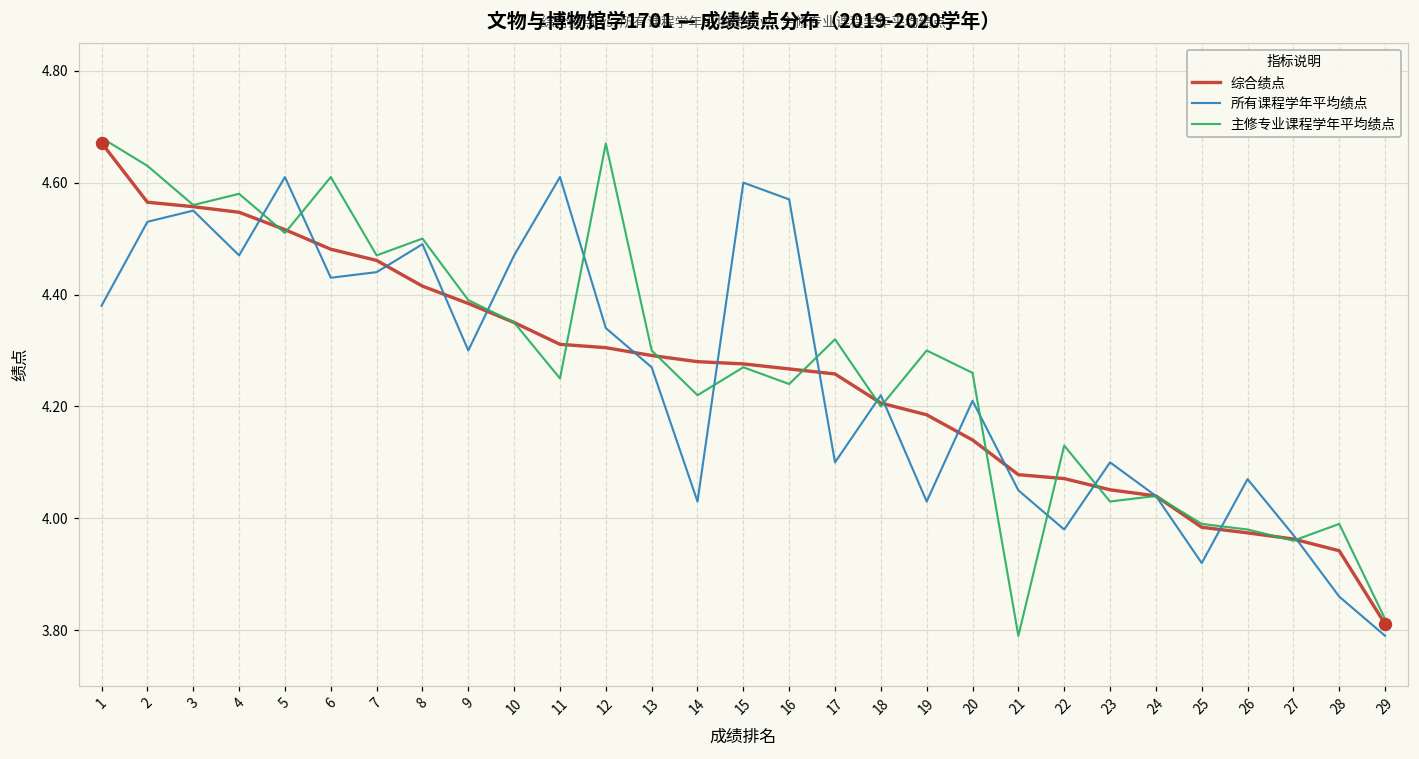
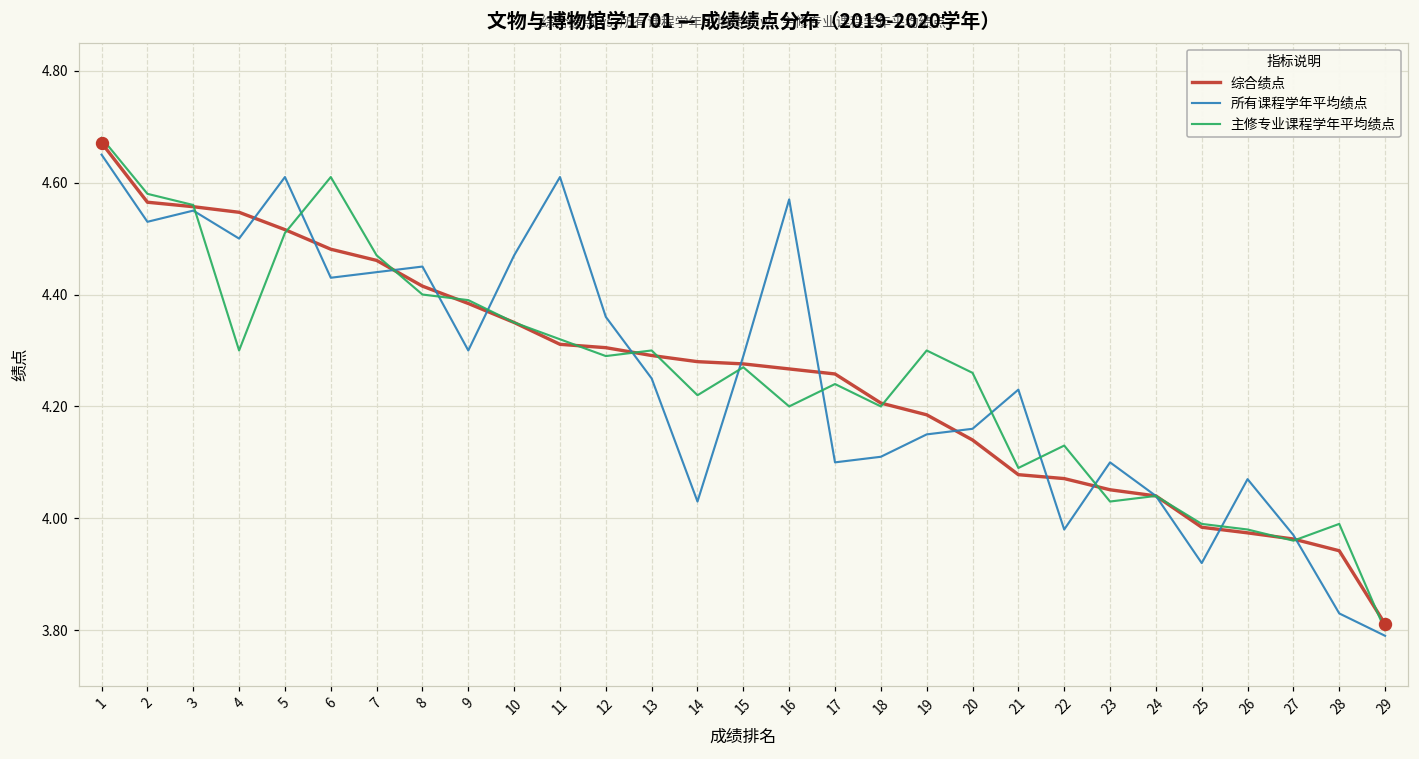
所有课程学年平均绩点, 1: 4.38 -> 4.65
主修专业课程学年平均绩点, 2: 4.63 -> 4.58
所有课程学年平均绩点, 4: 4.47 -> 4.50
主修专业课程学年平均绩点, 4: 4.58 -> 4.30
所有课程学年平均绩点, 8: 4.49 -> 4.45
主修专业课程学年平均绩点, 8: 4.5 -> 4.4
主修专业课程学年平均绩点, 11: 4.25 -> 4.32
所有课程学年平均绩点, 12: 4.34 -> 4.36
主修专业课程学年平均绩点, 12: 4.67 -> 4.29
所有课程学年平均绩点, 13: 4.27 -> 4.25
所有课程学年平均绩点, 15: 4.60 -> 4.29
主修专业课程学年平均绩点, 16: 4.24 -> 4.20
主修专业课程学年平均绩点, 17: 4.32 -> 4.24
所有课程学年平均绩点, 18: 4.22 -> 4.11
所有课程学年平均绩点, 19: 4.03 -> 4.15
所有课程学年平均绩点, 20: 4.21 -> 4.16
所有课程学年平均绩点, 21: 4.05 -> 4.23
主修专业课程学年平均绩点, 21: 3.79 -> 4.09
所有课程学年平均绩点, 28: 3.86 -> 3.83
主修专业课程学年平均绩点, 29: 3.82 -> 3.80
